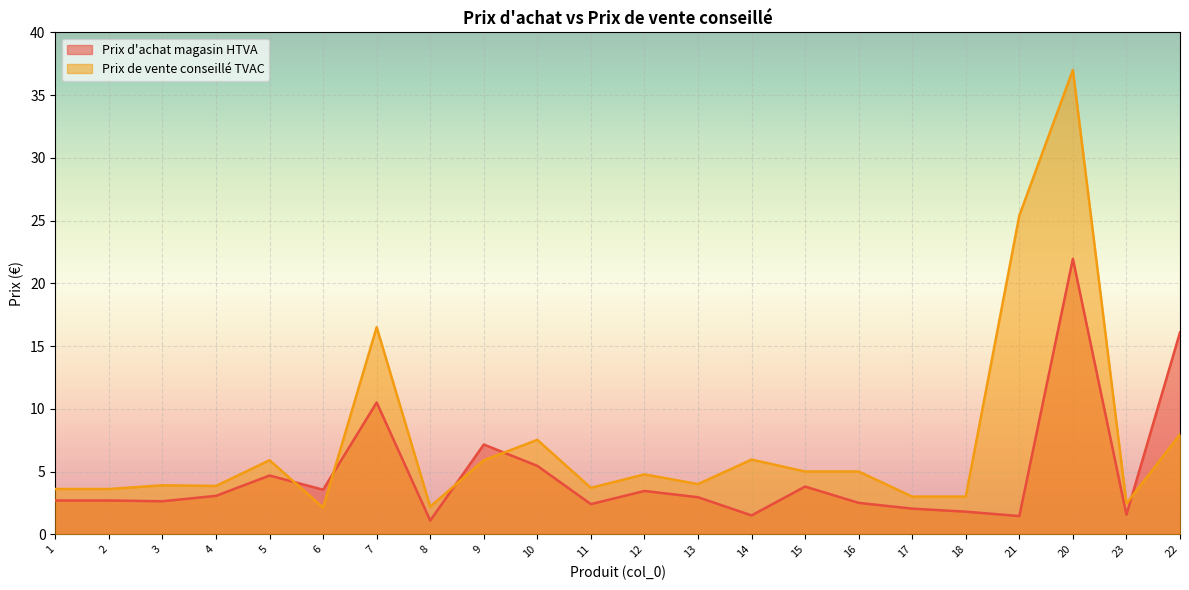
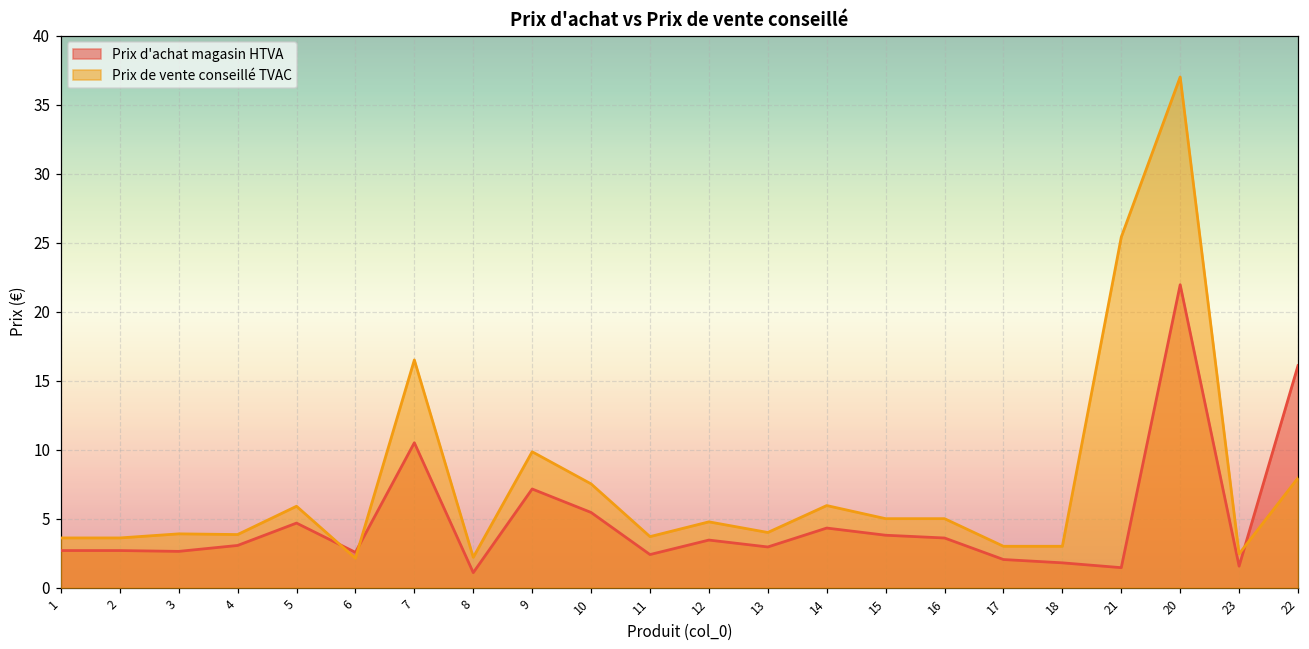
Prix d'achat magasin HTVA, 6: 3.6 -> 2.6
Prix de vente conseillé TVAC, 9: 5.9 -> 9.8
Prix d'achat magasin HTVA, 14: 1.5 -> 4.3
Prix d'achat magasin HTVA, 16: 2.5 -> 3.6
